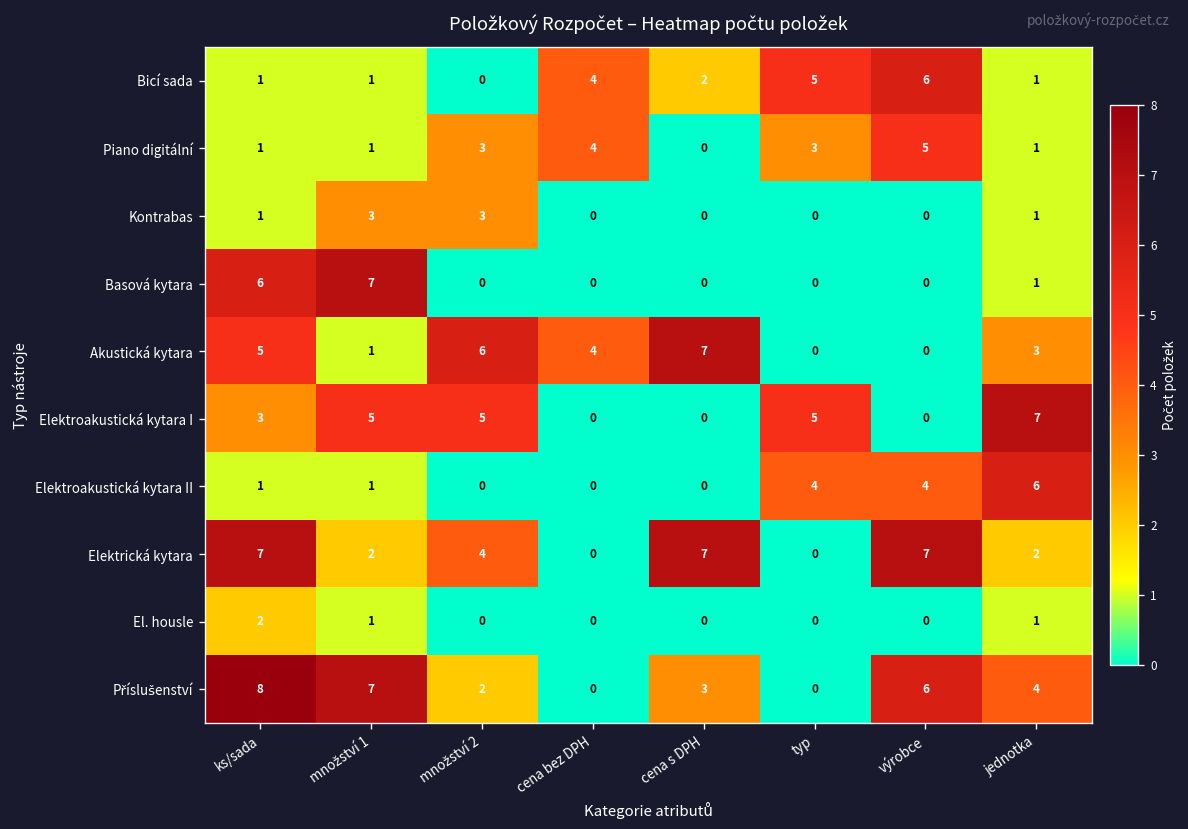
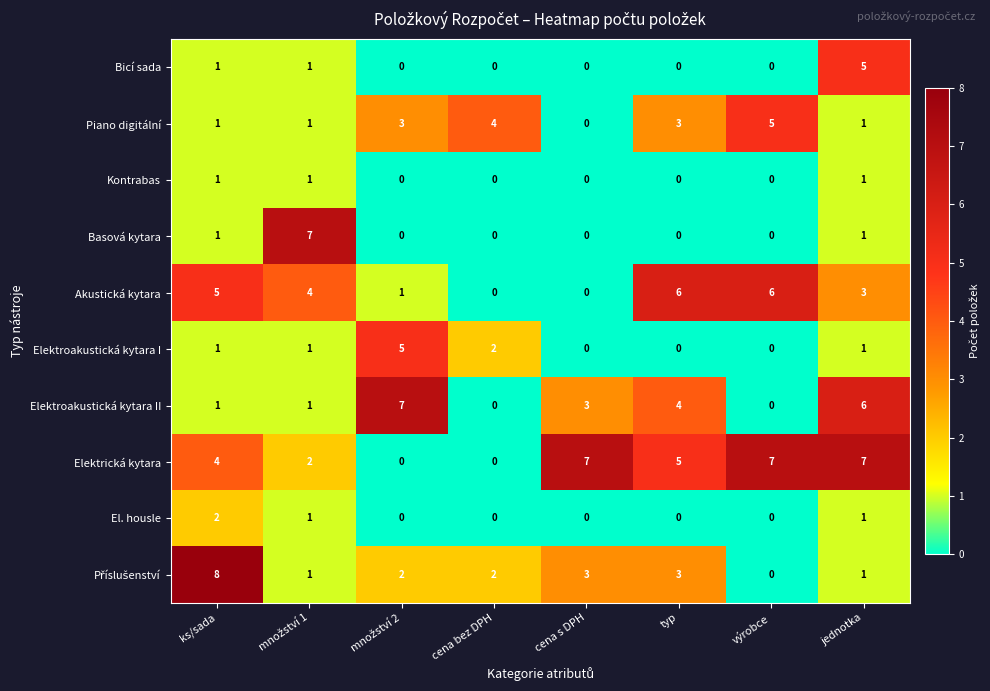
Bicí sada, cena bez DPH: 4 -> 0
Bicí sada, cena s DPH: 2 -> 0
Bicí sada, typ: 5 -> 0
Bicí sada, výrobce: 6 -> 0
Bicí sada, jednotka: 1 -> 5
Kontrabas, množství 1: 3 -> 1
Kontrabas, množství 2: 3 -> 0
Basová kytara, ks/sada: 6 -> 1
Akustická kytara, množství 1: 1 -> 4
Akustická kytara, množství 2: 6 -> 1
Akustická kytara, cena bez DPH: 4 -> 0
Akustická kytara, cena s DPH: 7 -> 0
Akustická kytara, typ: 0 -> 6
Akustická kytara, výrobce: 0 -> 6
Elektroakustická kytara I, ks/sada: 3 -> 1
Elektroakustická kytara I, množství 1: 5 -> 1
Elektroakustická kytara I, cena bez DPH: 0 -> 2
Elektroakustická kytara I, typ: 5 -> 0
Elektroakustická kytara I, jednotka: 7 -> 1
Elektroakustická kytara II, množství 2: 0 -> 7
Elektroakustická kytara II, cena s DPH: 0 -> 3
Elektroakustická kytara II, výrobce: 4 -> 0
Elektrická kytara, ks/sada: 7 -> 4
Elektrická kytara, množství 2: 4 -> 0
Elektrická kytara, typ: 0 -> 5
Elektrická kytara, jednotka: 2 -> 7
Příslušenství, množství 1: 7 -> 1
Příslušenství, cena bez DPH: 0 -> 2
Příslušenství, typ: 0 -> 3
Příslušenství, výrobce: 6 -> 0
Příslušenství, jednotka: 4 -> 1
